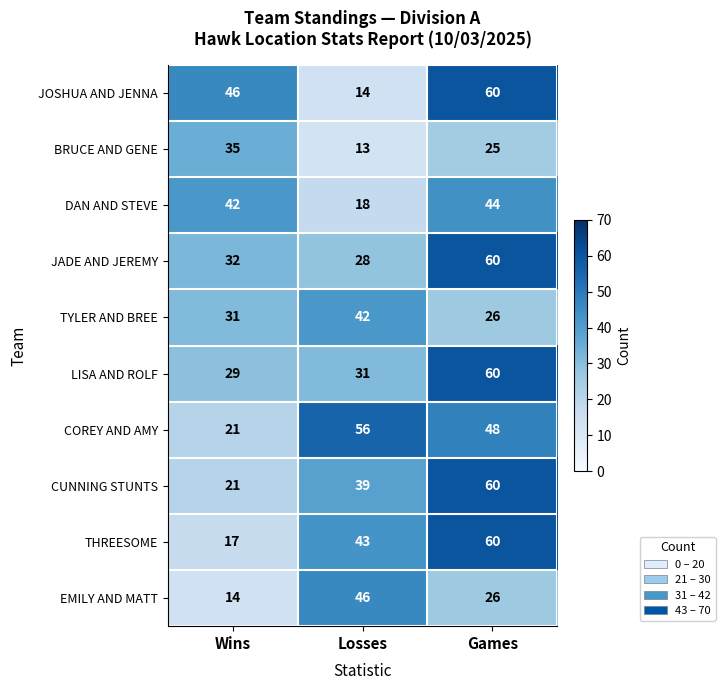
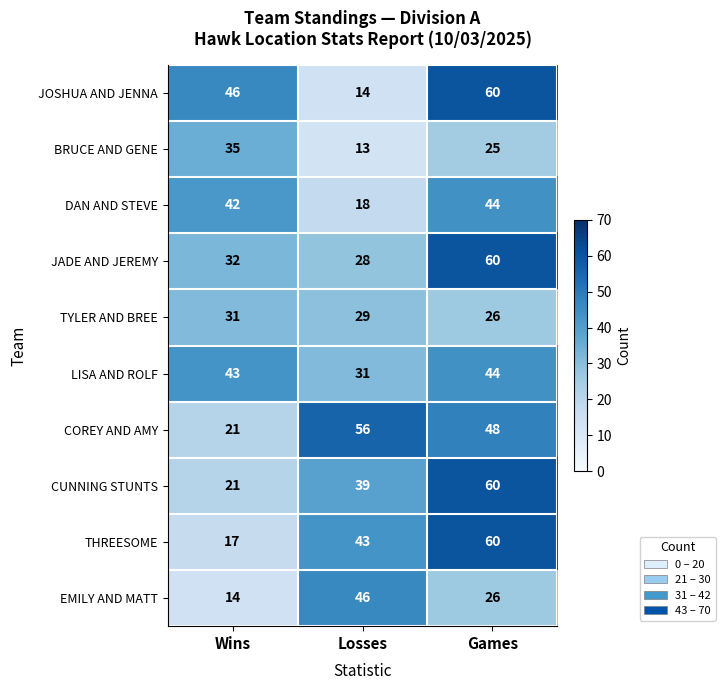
TYLER AND BREE, Losses: 42 -> 29
LISA AND ROLF, Wins: 29 -> 43
LISA AND ROLF, Games: 60 -> 44
